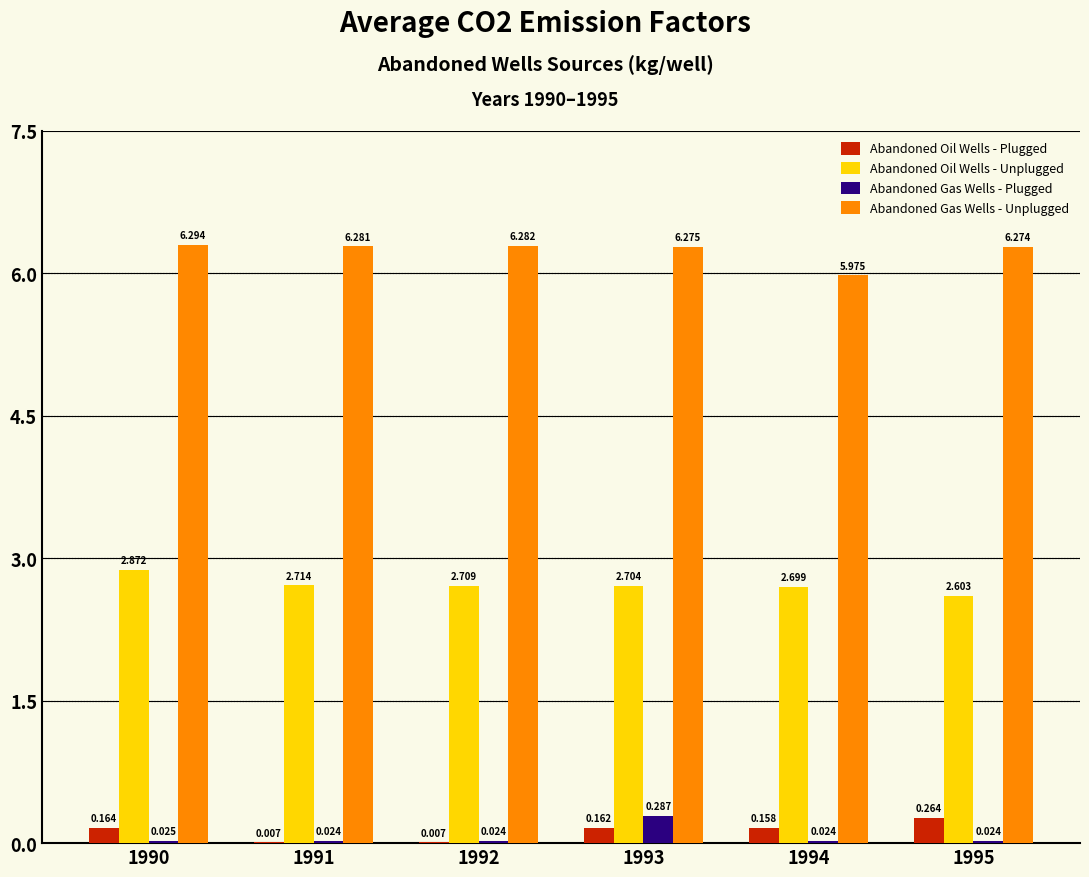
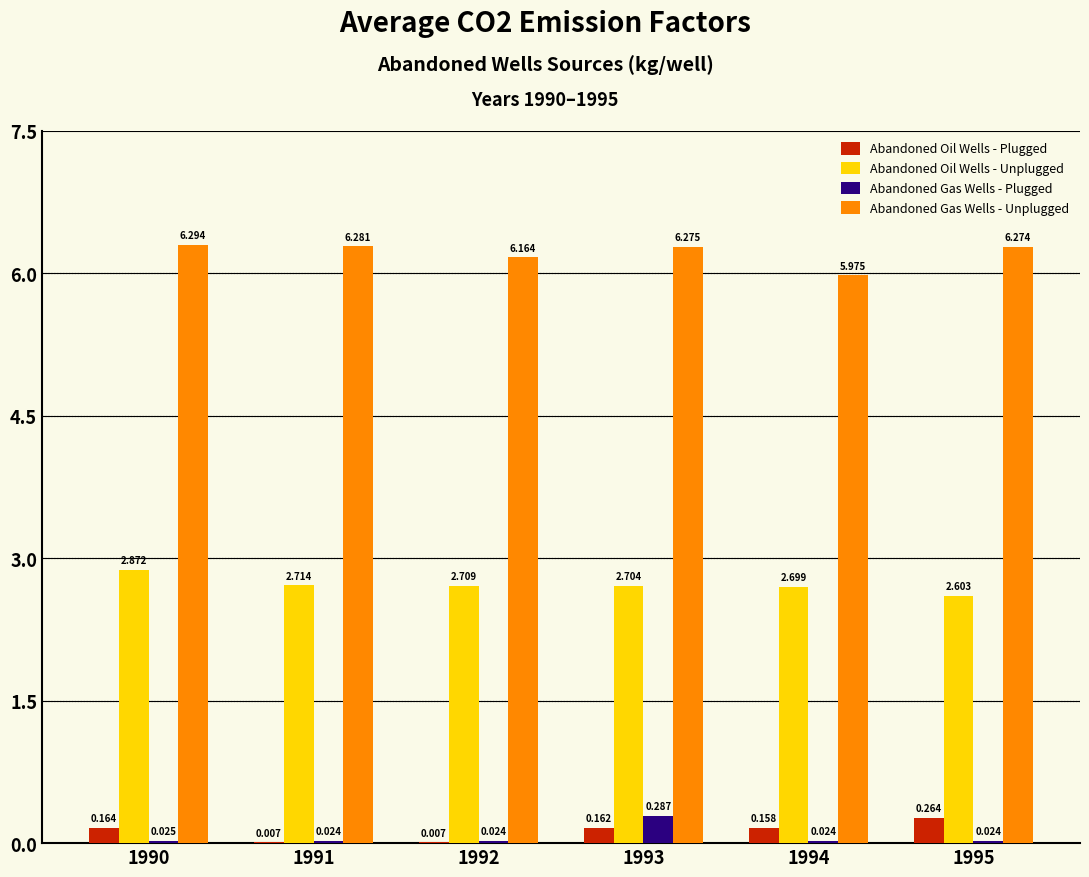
Abandoned Gas Wells - Unplugged, 1992: 6.282 -> 6.164
